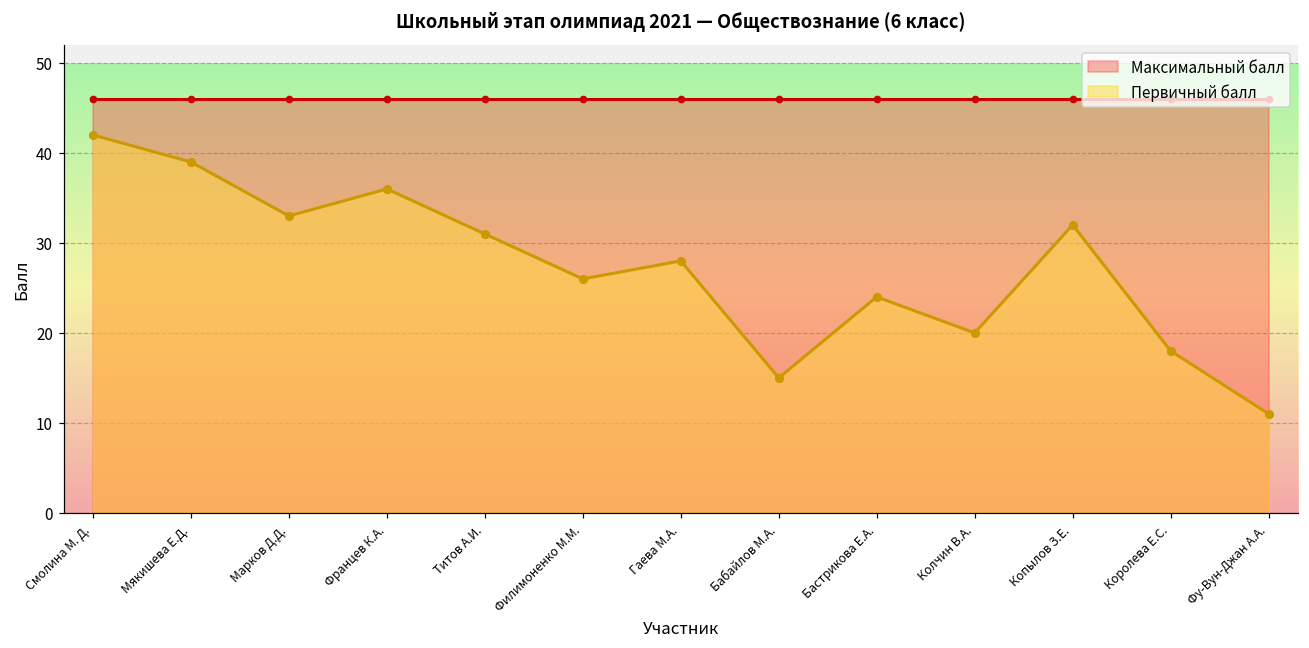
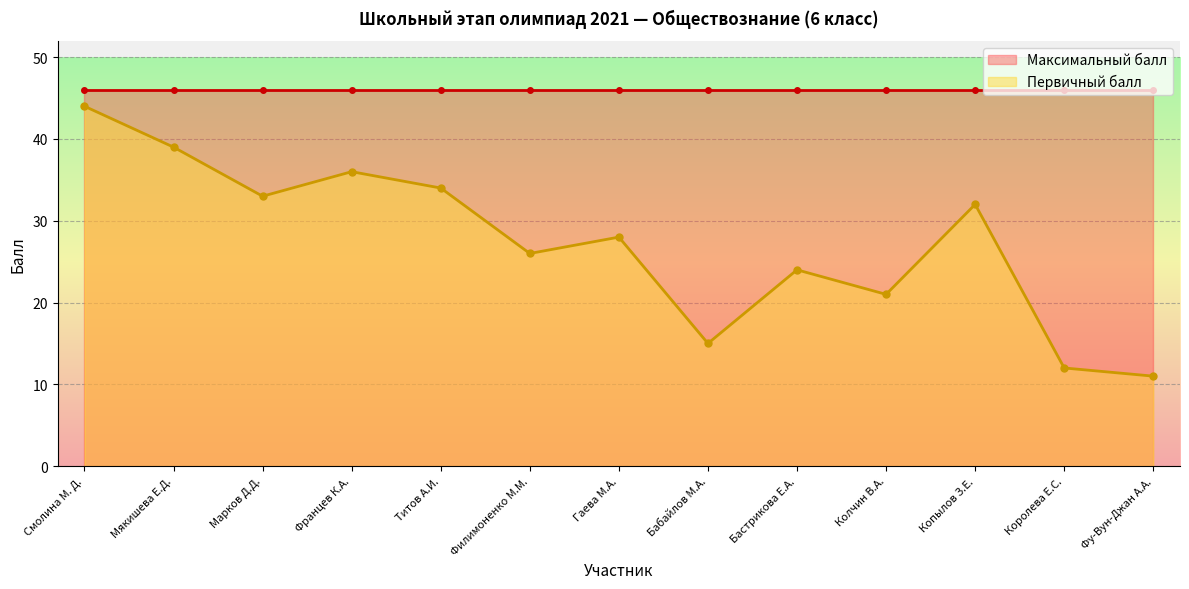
Первичный балл, Смолина М. Д.: 42 -> 44
Первичный балл, Титов А.И.: 31 -> 34
Первичный балл, Колчин В.А.: 20 -> 21
Первичный балл, Королева Е.С.: 18 -> 12
